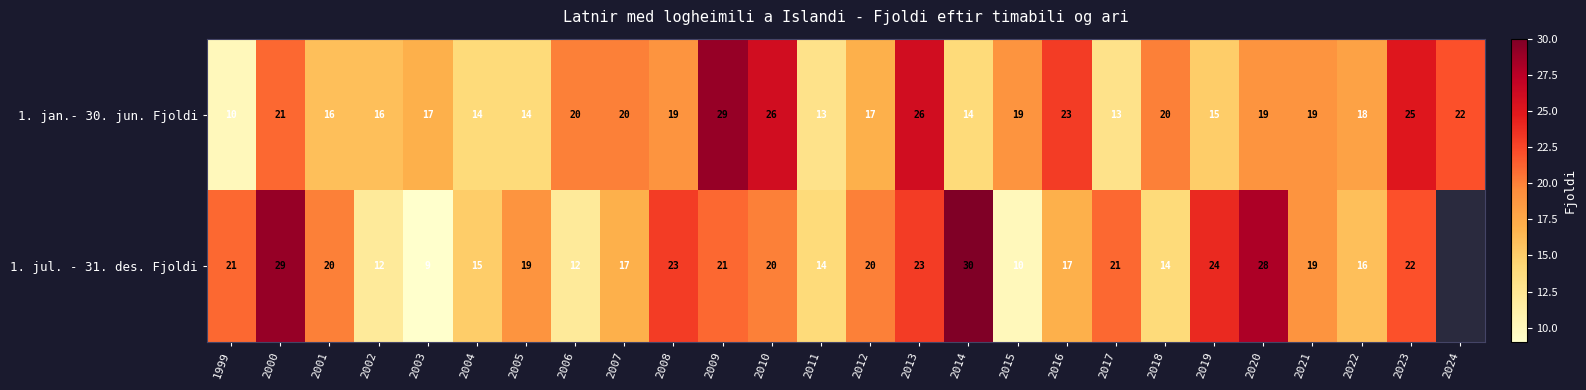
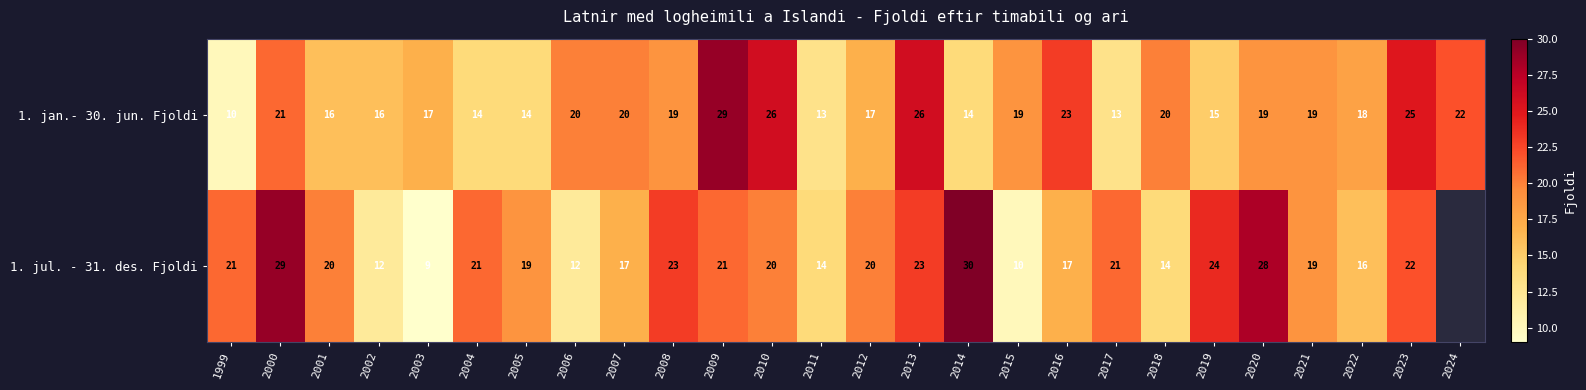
1. jul. - 31. des. Fjoldi, 2004: 15 -> 21
